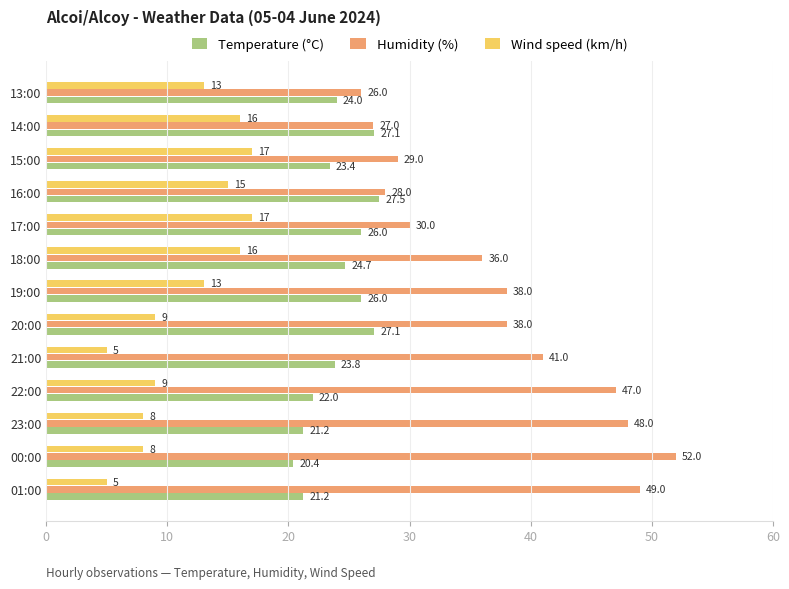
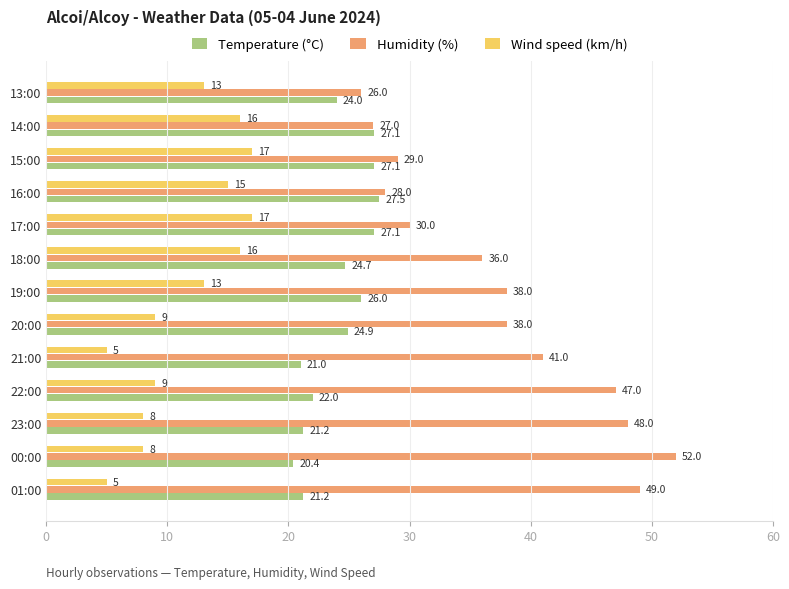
Temperature (°C), 15:00: 23.4 -> 27.1
Temperature (°C), 17:00: 26.0 -> 27.1
Temperature (°C), 20:00: 27.1 -> 24.9
Temperature (°C), 21:00: 23.8 -> 21.0
